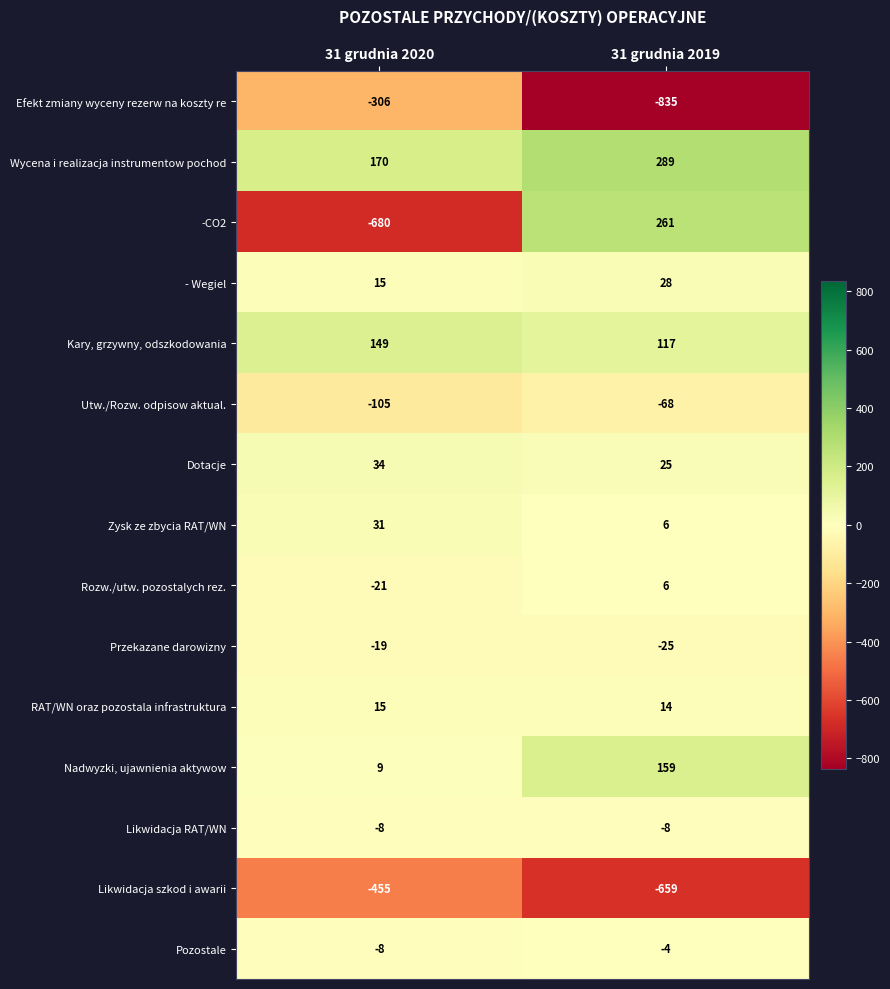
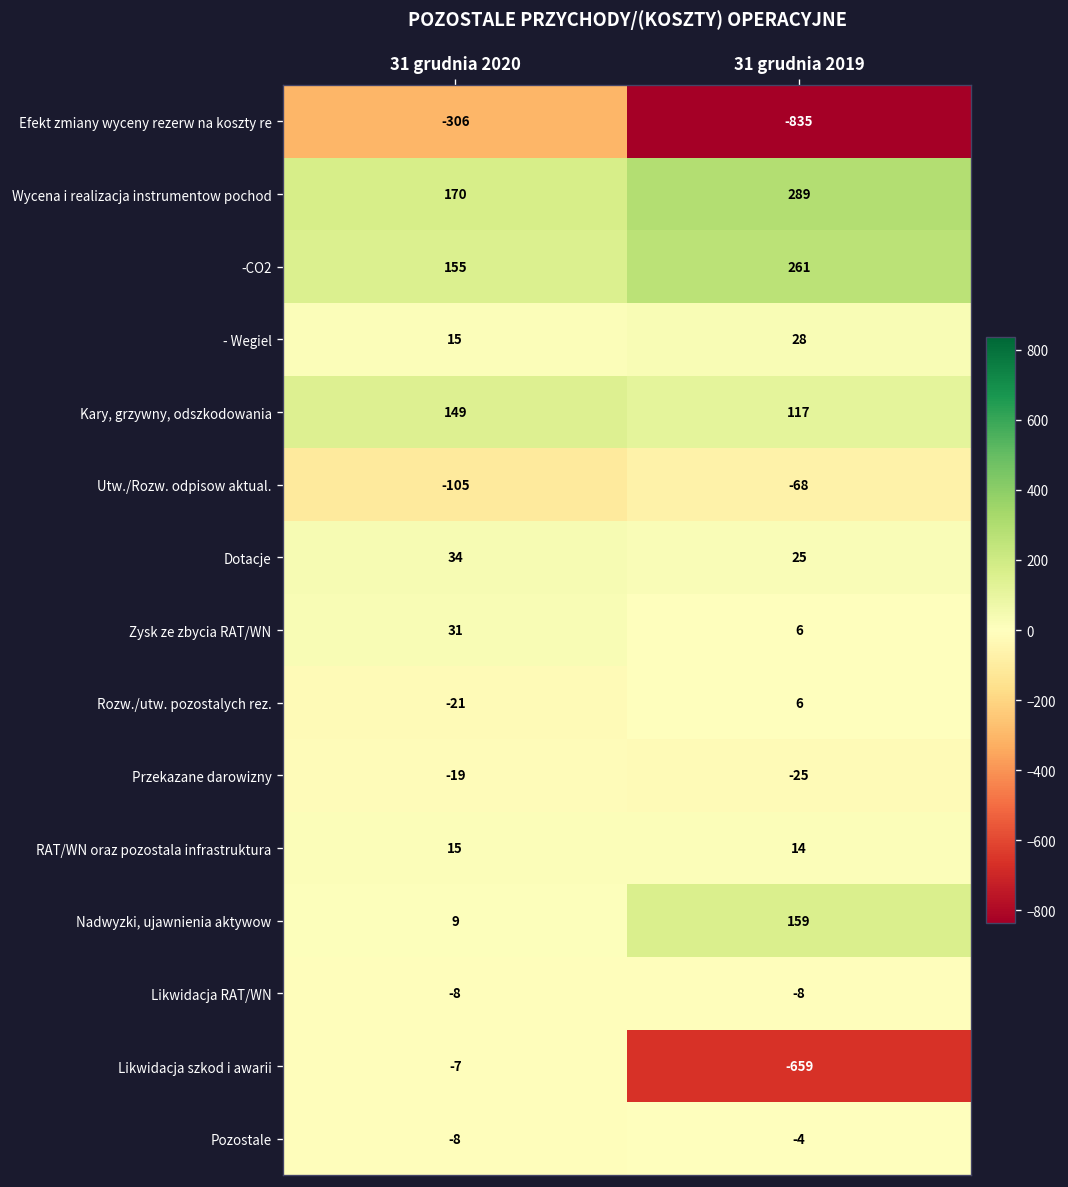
-CO2, 31 grudnia 2020: -680 -> 155
Likwidacja szkod i awarii, 31 grudnia 2020: -455 -> -7
